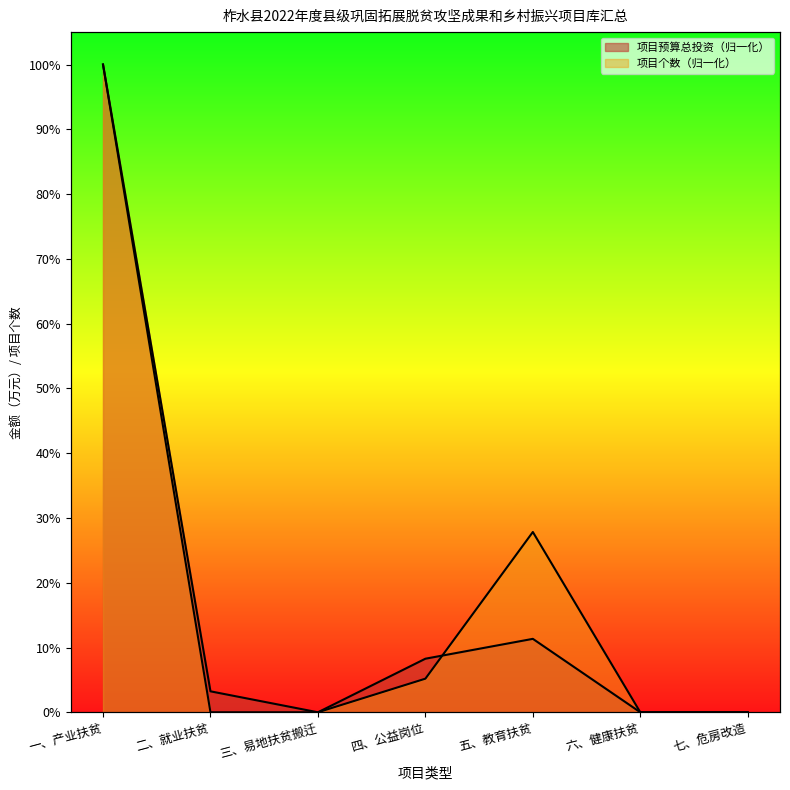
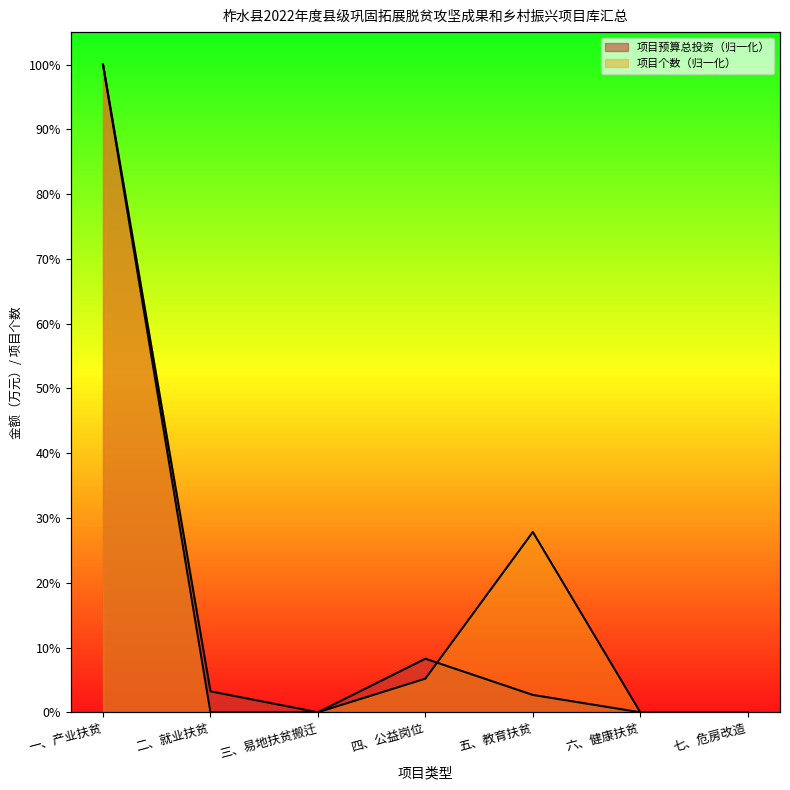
项目预算总投资（归一化）, 五、教育扶贫: 11% -> 3%
